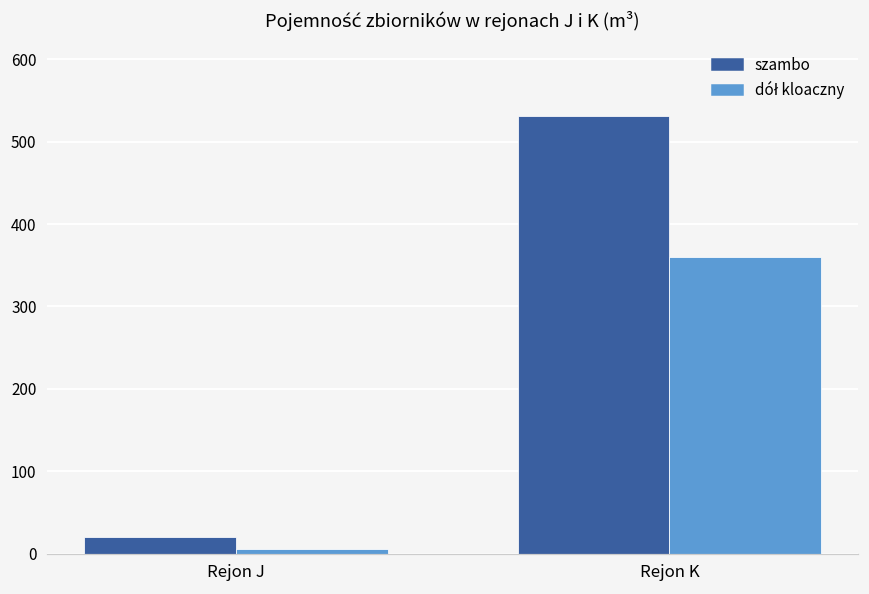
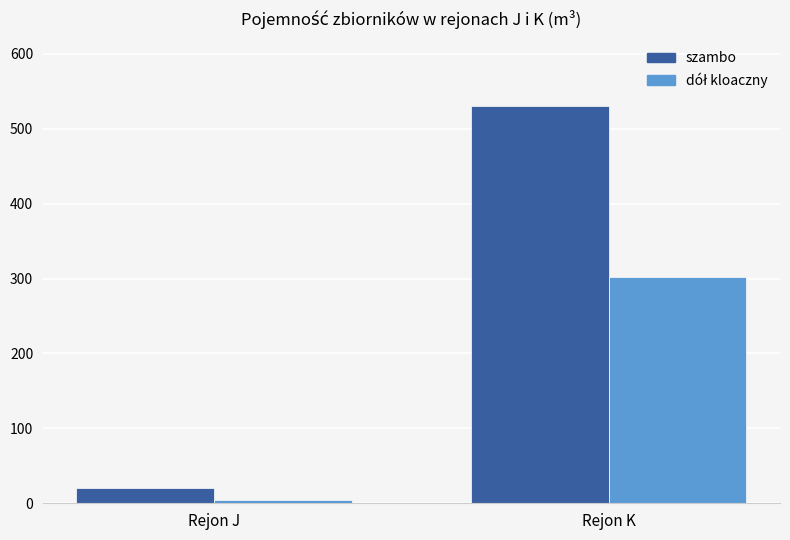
dół kloaczny, Rejon K: 360 -> 300
